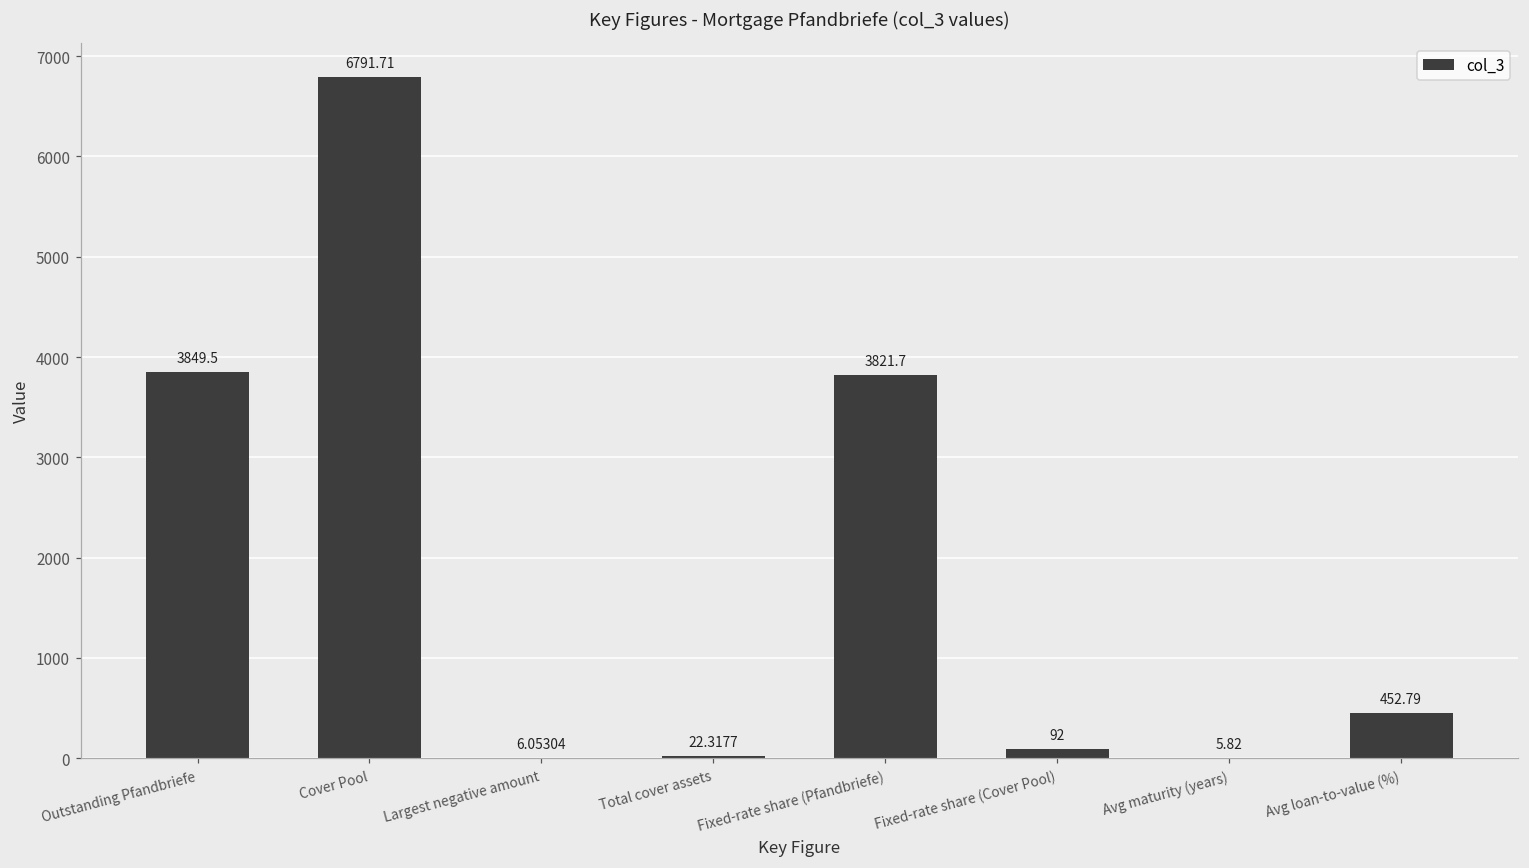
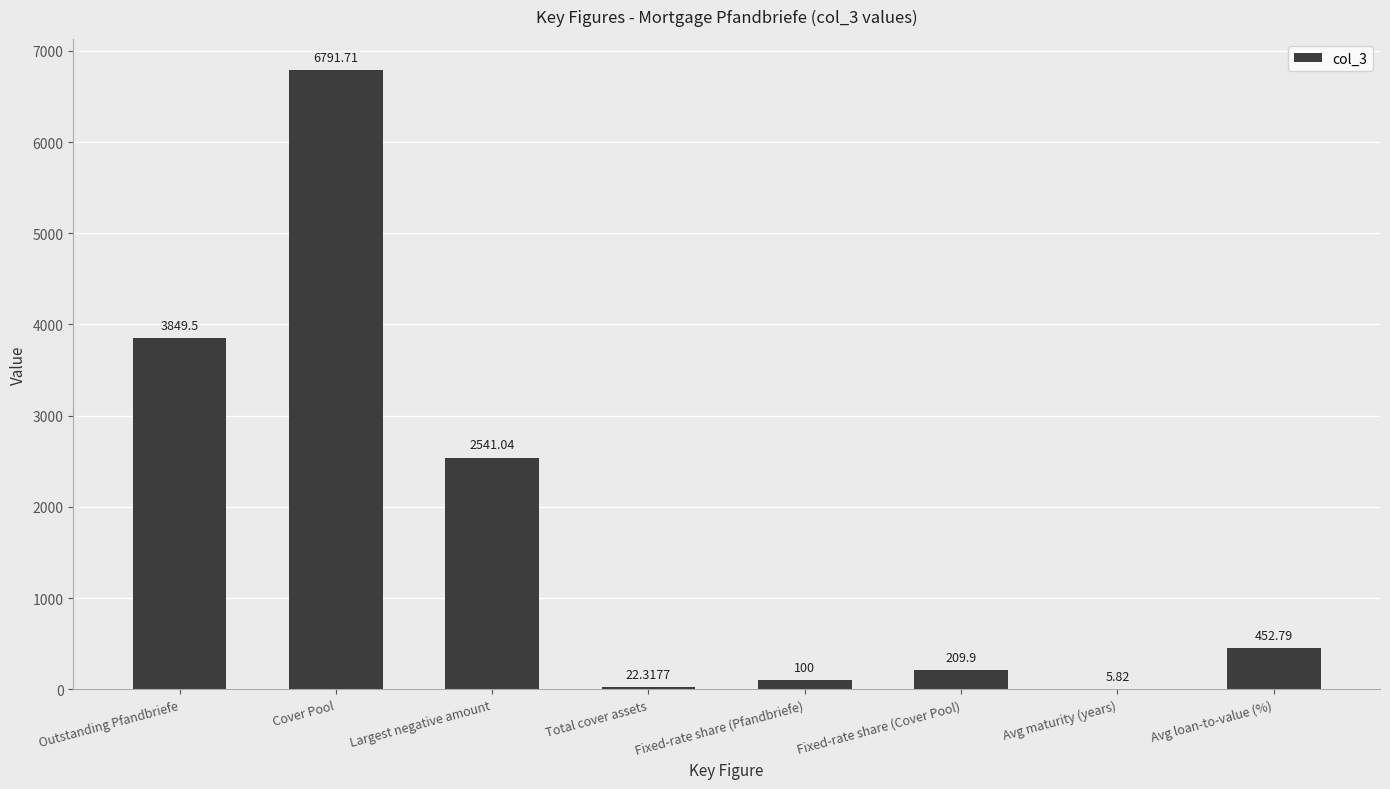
Largest negative amount: 6.05304 -> 2541.04
Fixed-rate share (Pfandbriefe): 3821.7 -> 100
Fixed-rate share (Cover Pool): 92 -> 209.9
